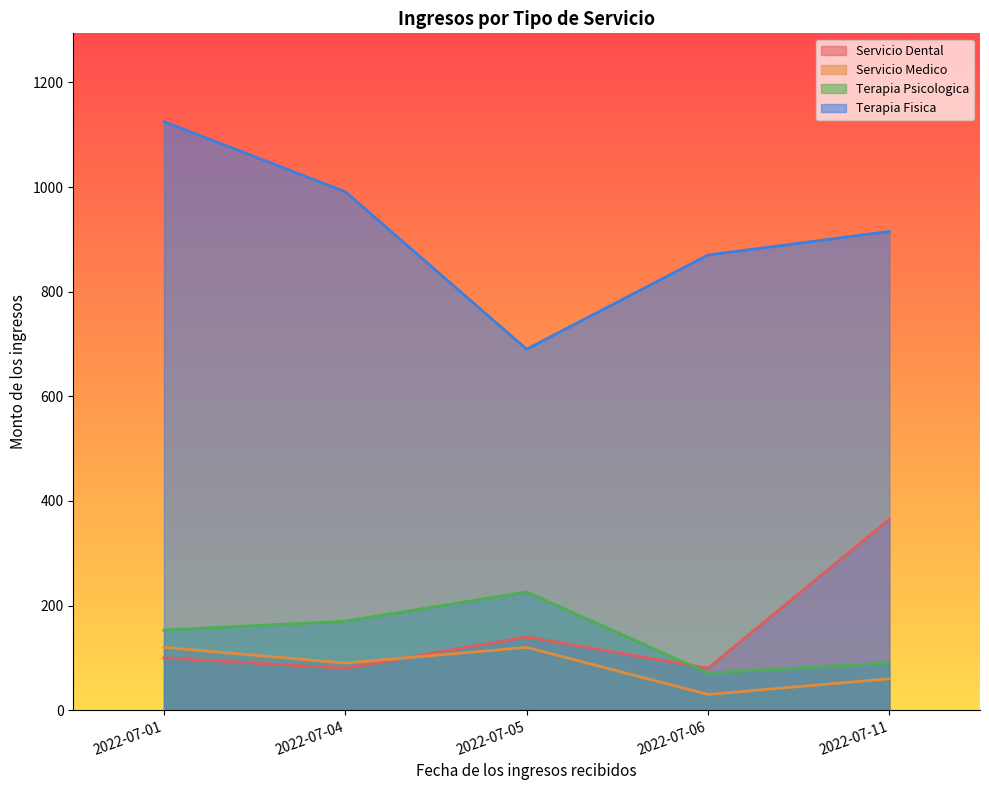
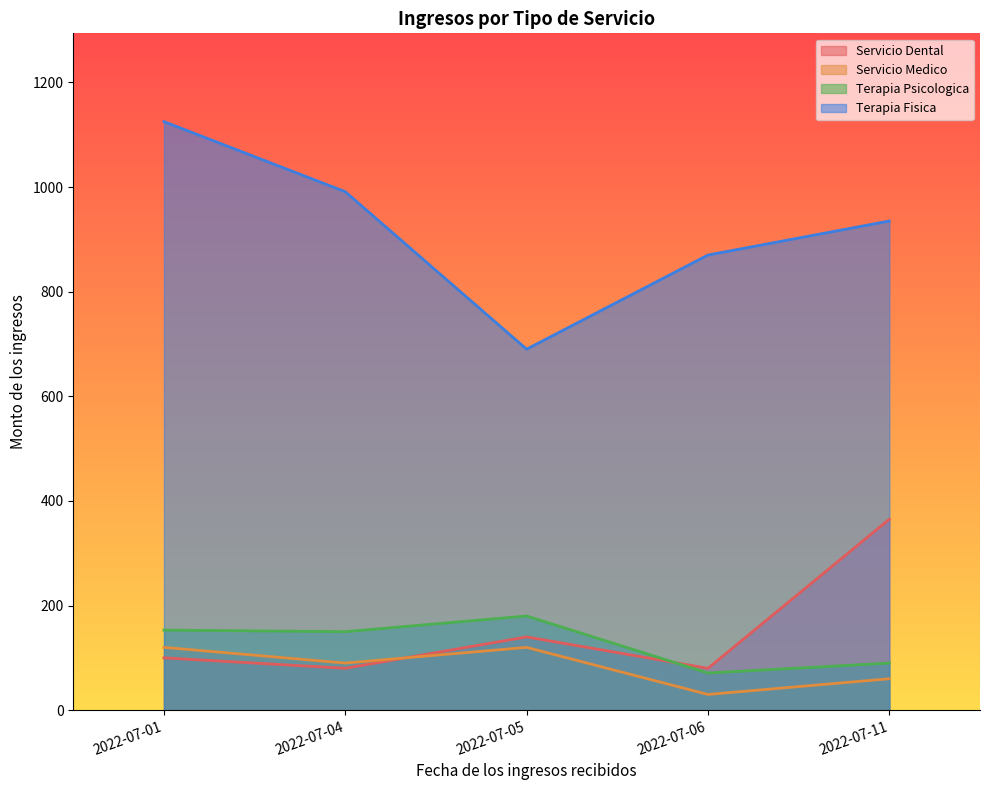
Terapia Psicologica, 2022-07-04: 170 -> 150
Terapia Psicologica, 2022-07-05: 230 -> 180
Terapia Fisica, 2022-07-11: 920 -> 940
